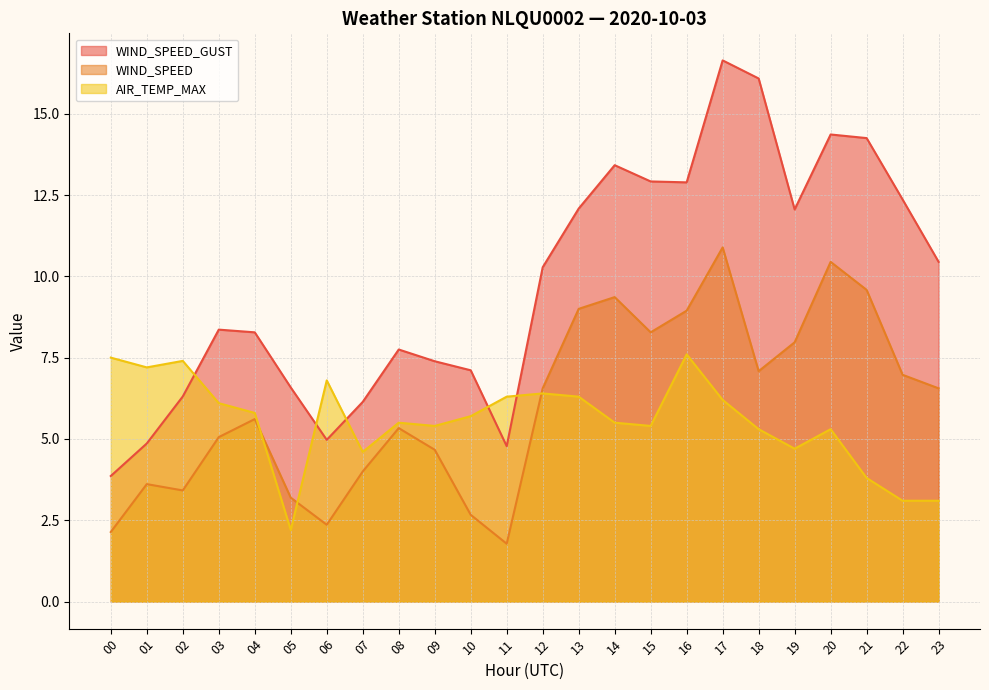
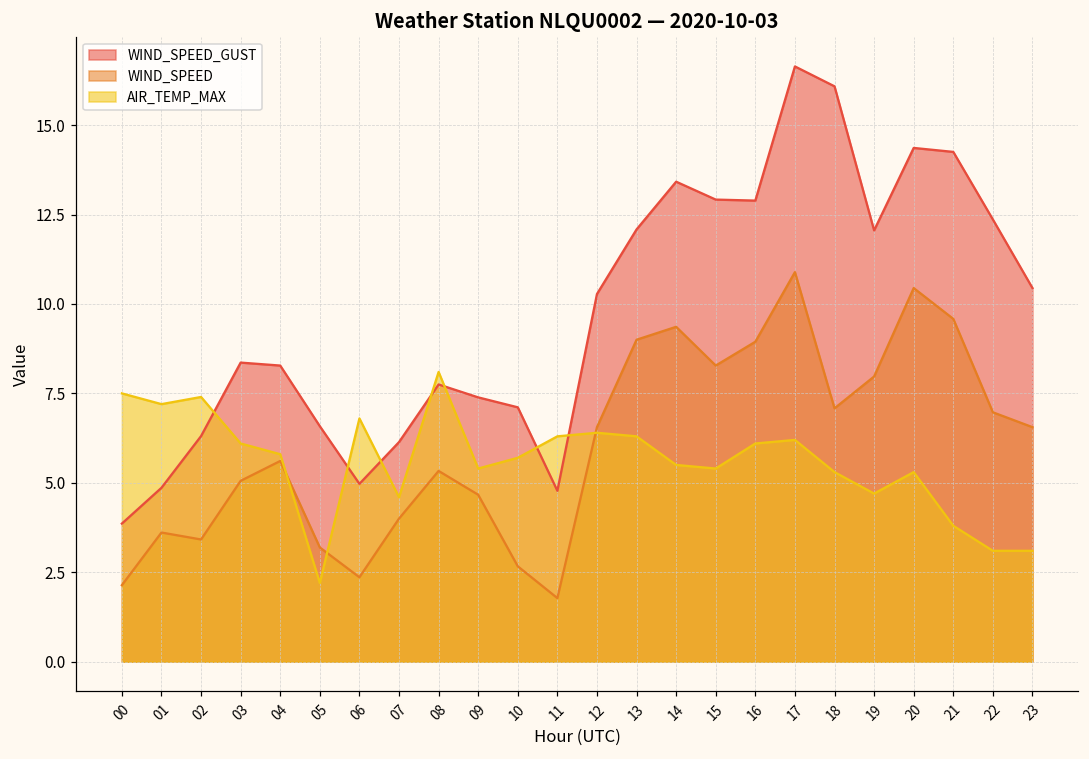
AIR_TEMP_MAX, 08: 5.5 -> 8.1
AIR_TEMP_MAX, 16: 7.6 -> 6.1
